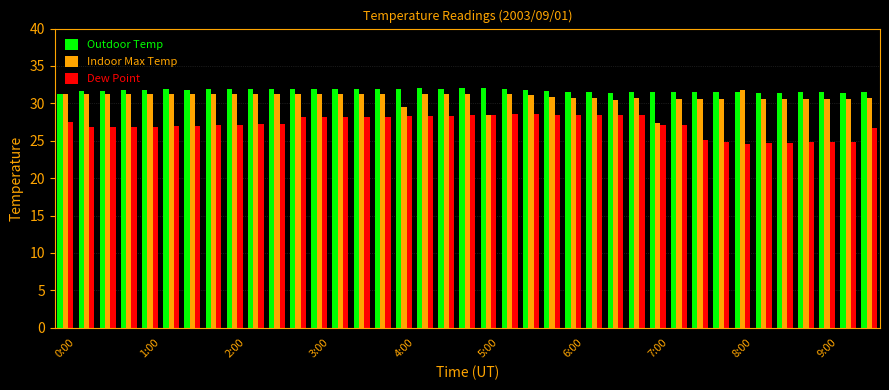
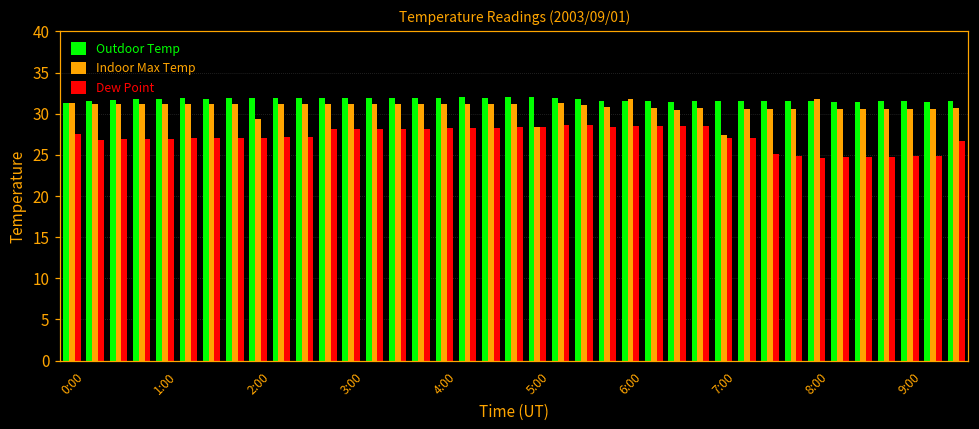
Indoor Max Temp, 2:00: 31 -> 29
Indoor Max Temp, 4:00: 30 -> 31
Indoor Max Temp, 6:00: 31 -> 32
